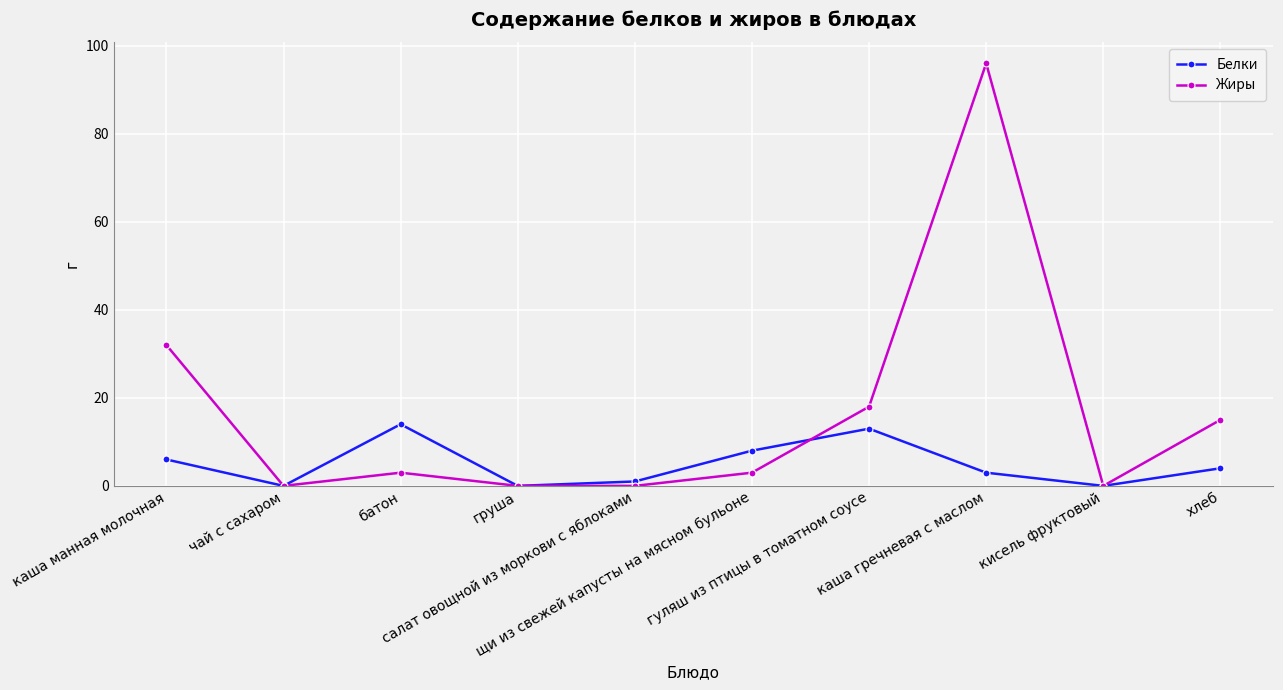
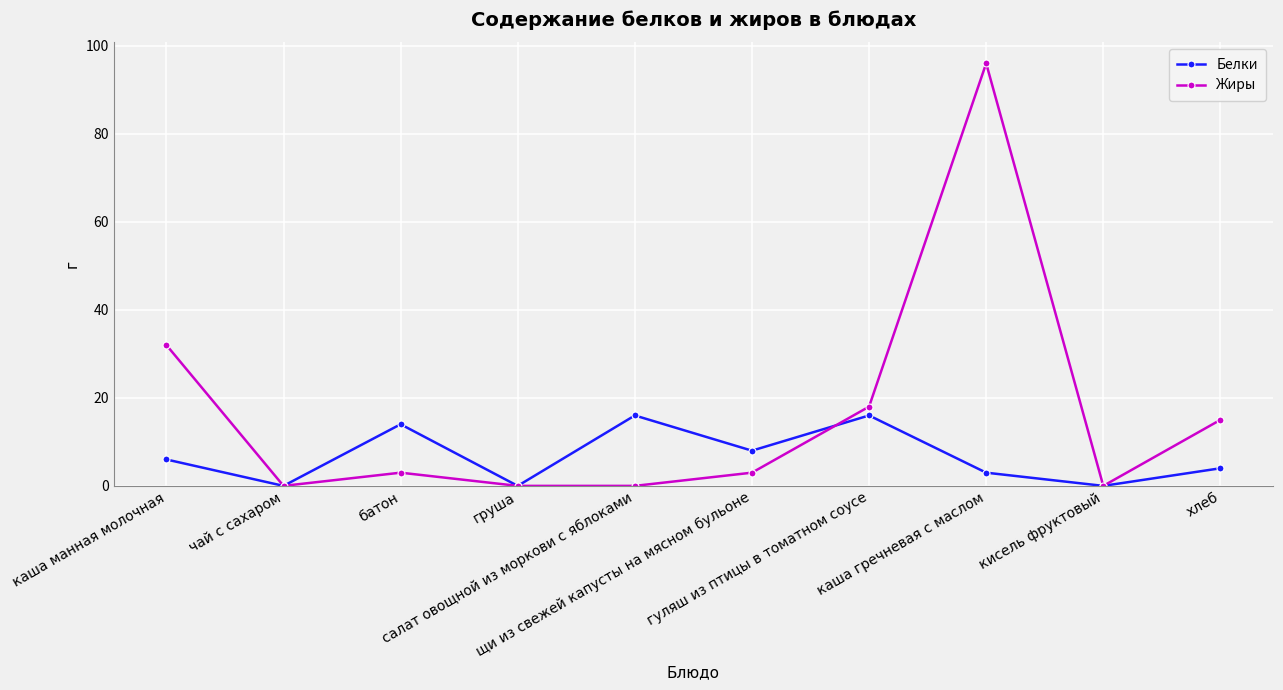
Белки, салат овощной из моркови с яблоками: 1 -> 16
Белки, гуляш из птицы в томатном соусе: 13 -> 16
